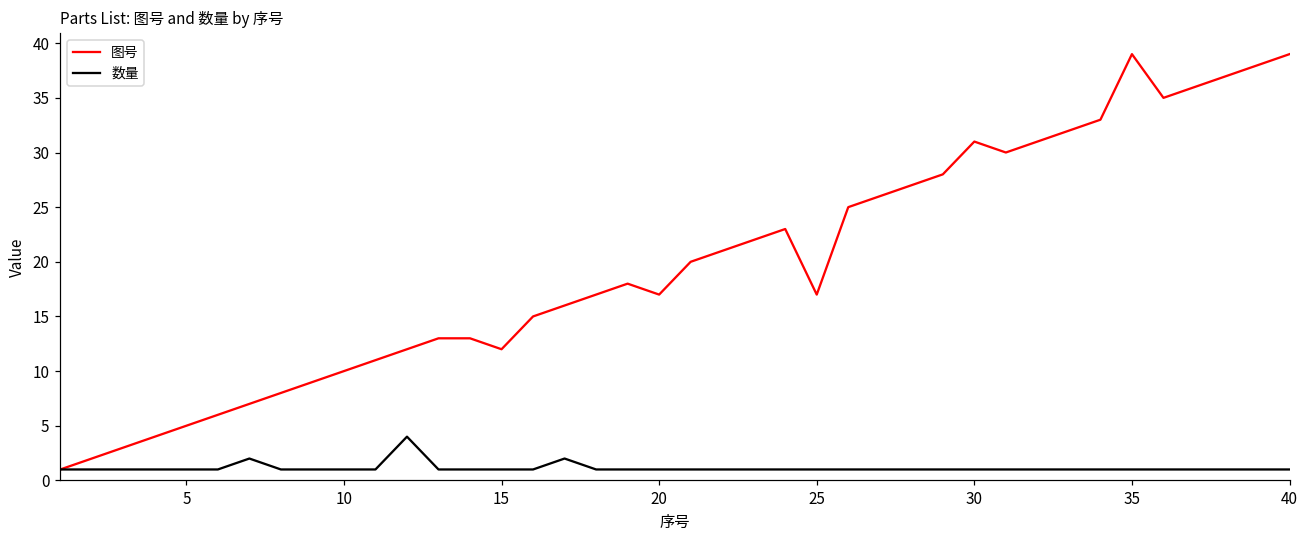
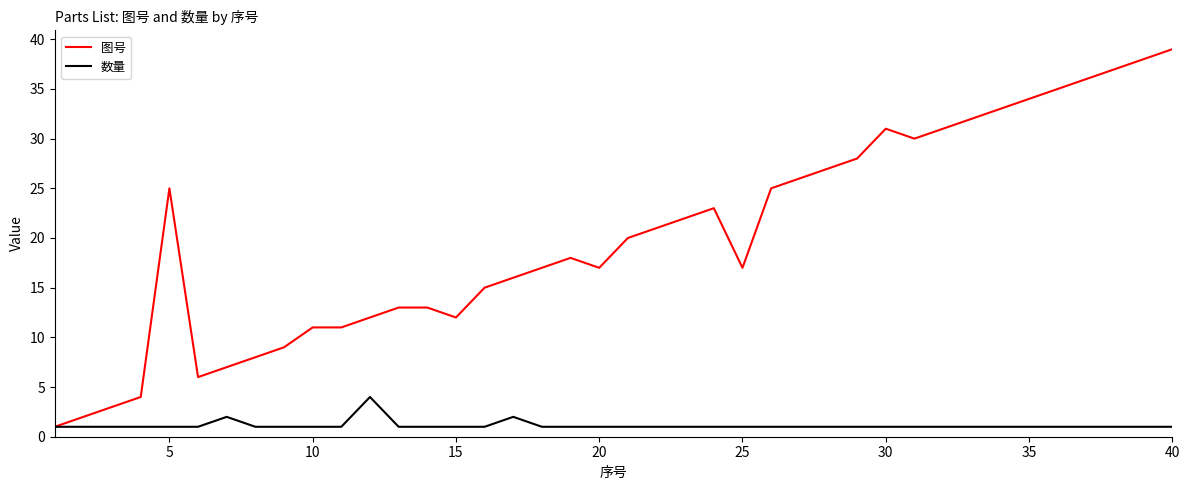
图号, 5: 5 -> 25
图号, 10: 10 -> 11
图号, 35: 39 -> 34
